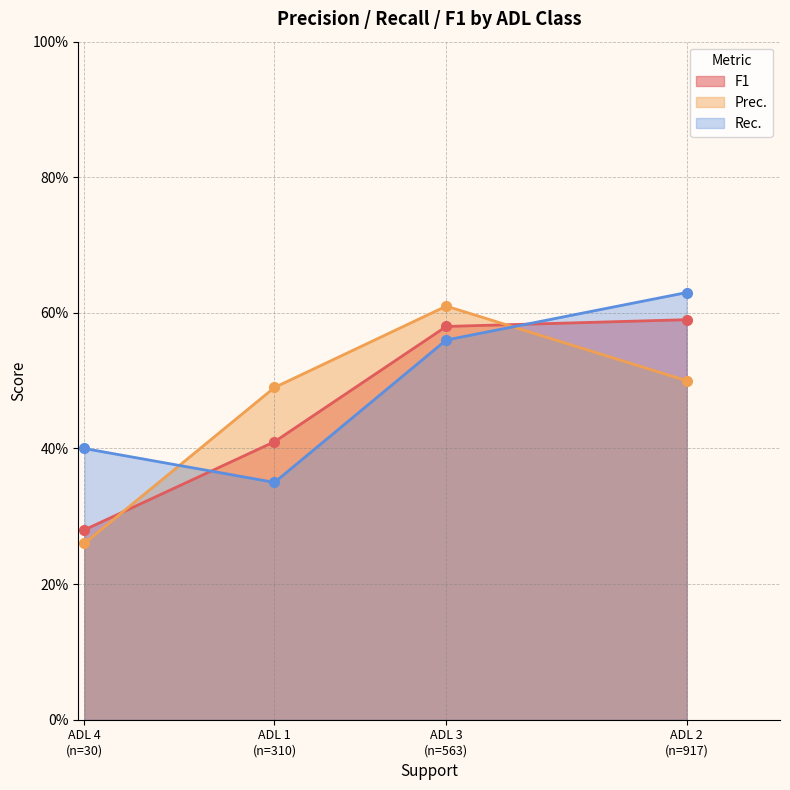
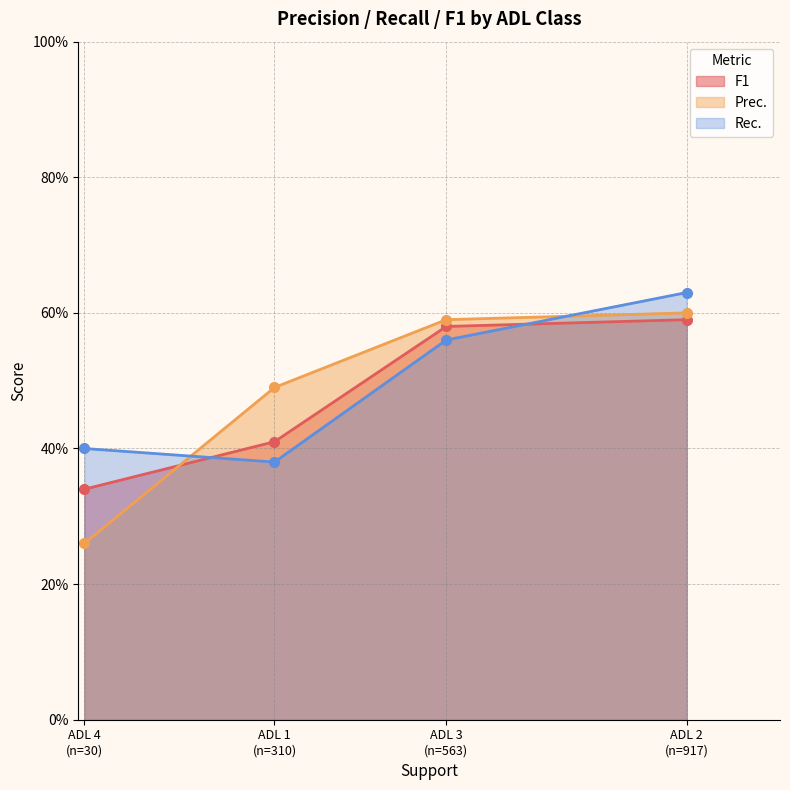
F1, ADL 4 (n=30): 28% -> 34%
Rec., ADL 1 (n=310): 35% -> 38%
Prec., ADL 3 (n=563): 61% -> 59%
Prec., ADL 2 (n=917): 50% -> 60%
